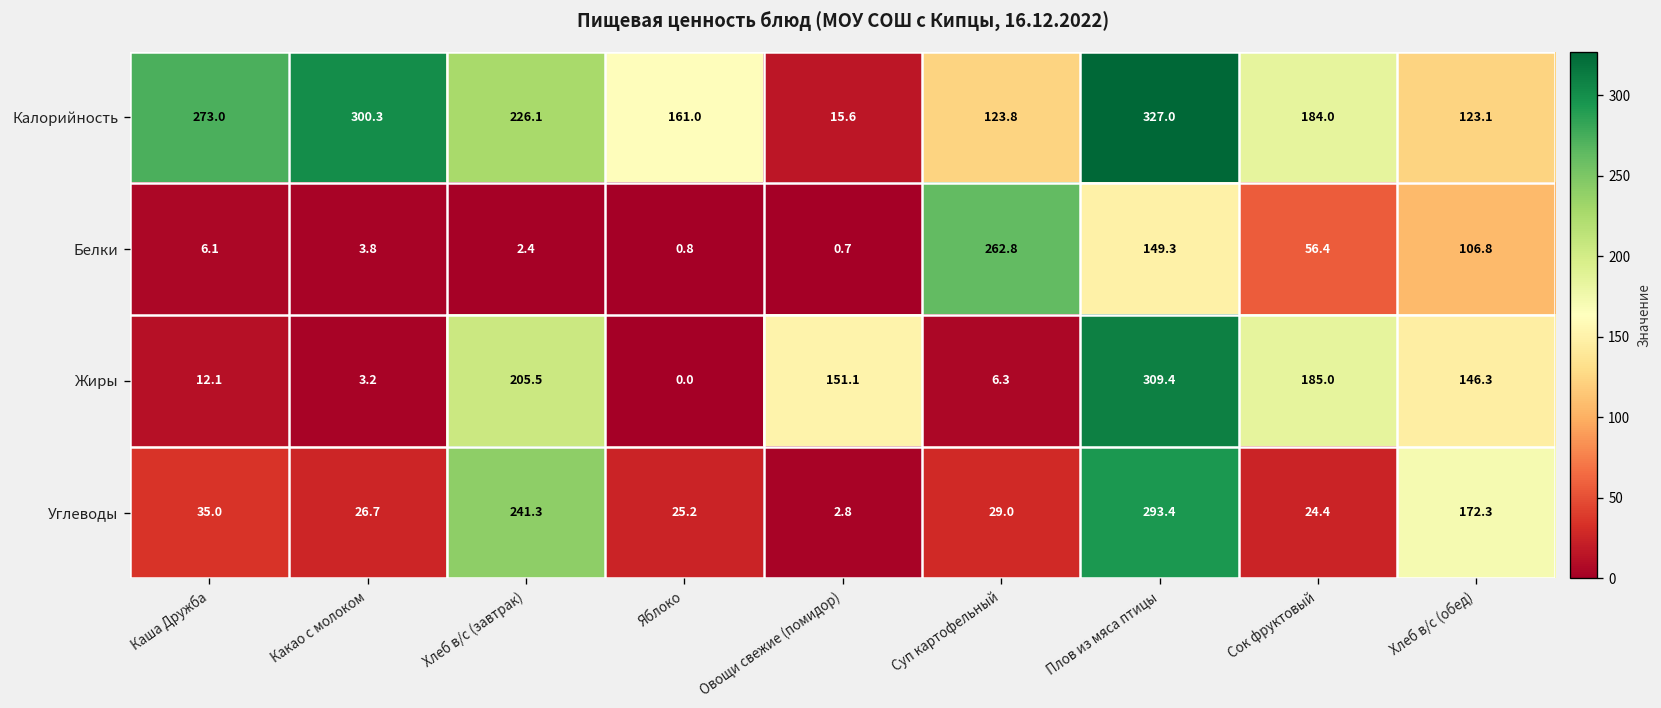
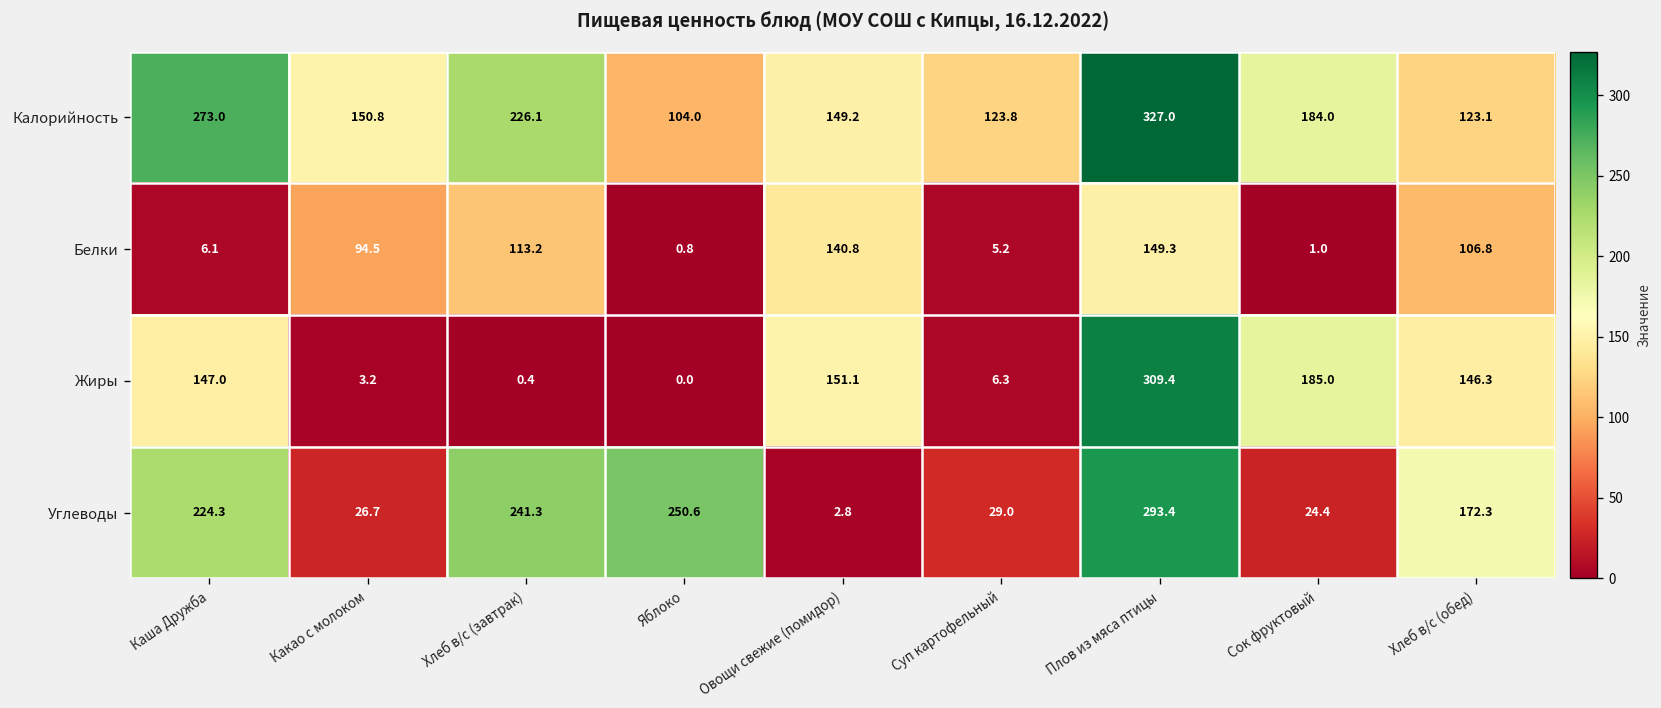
Калорийность, Какао с молоком: 300.3 -> 150.8
Калорийность, Яблоко: 161.0 -> 104.0
Калорийность, Овощи свежие (помидор): 15.6 -> 149.2
Белки, Какао с молоком: 3.8 -> 94.5
Белки, Хлеб в/с (завтрак): 2.4 -> 113.2
Белки, Овощи свежие (помидор): 0.7 -> 140.8
Белки, Суп картофельный: 262.8 -> 5.2
Белки, Сок фруктовый: 56.4 -> 1.0
Жиры, Каша Дружба: 12.1 -> 147.0
Жиры, Хлеб в/с (завтрак): 205.5 -> 0.4
Углеводы, Каша Дружба: 35.0 -> 224.3
Углеводы, Яблоко: 25.2 -> 250.6
